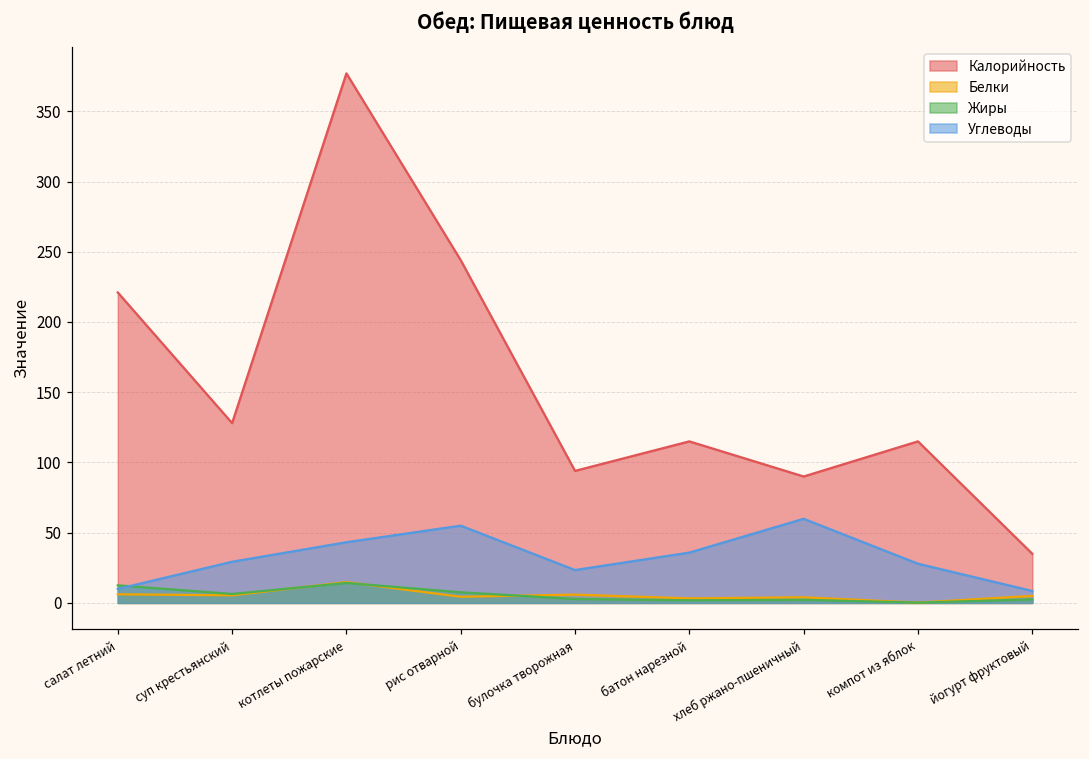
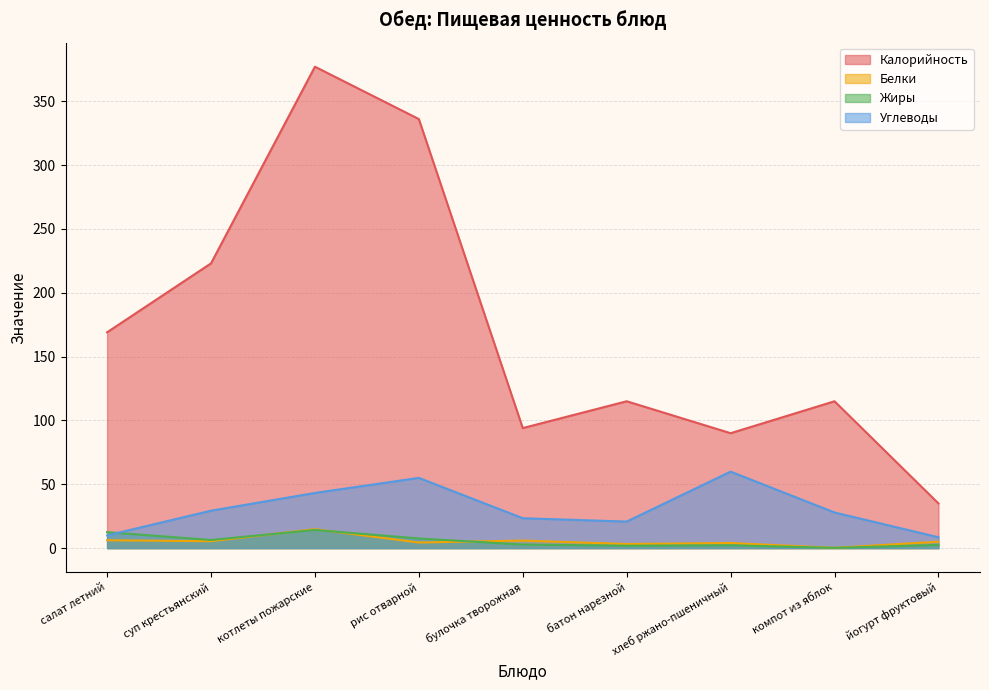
Калорийность, салат летний: 221 -> 169
Калорийность, суп крестьянский: 128 -> 223
Калорийность, рис отварной: 244 -> 336
Углеводы, батон нарезной: 36 -> 21
